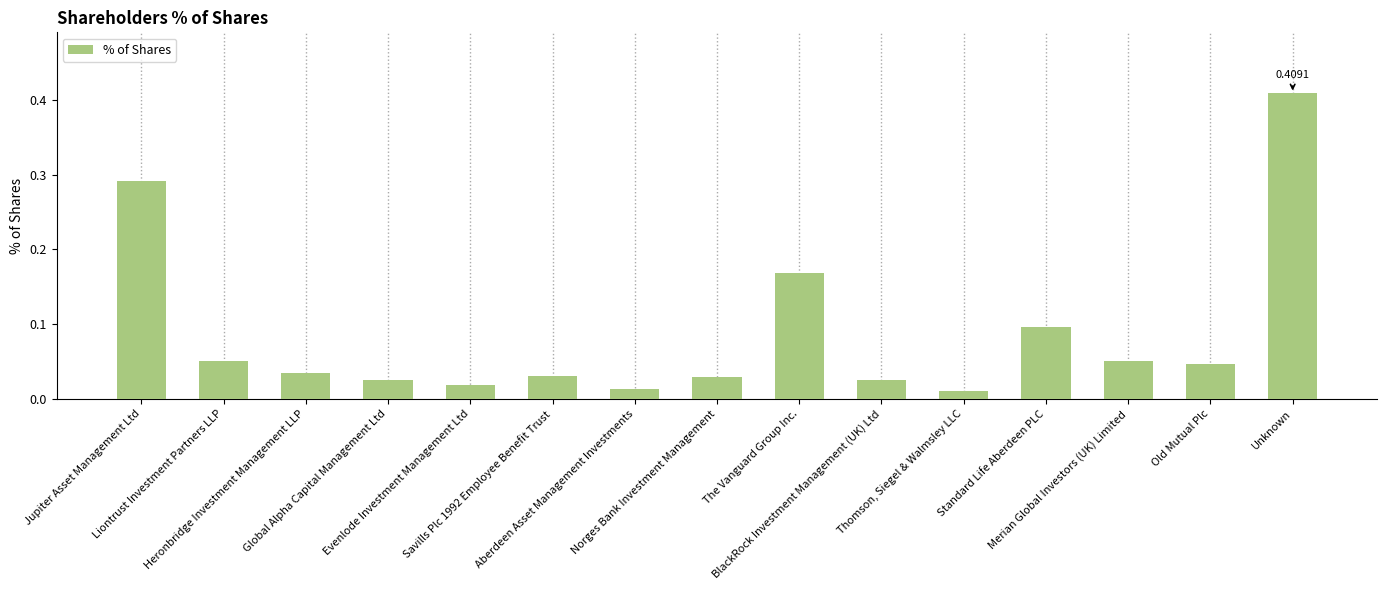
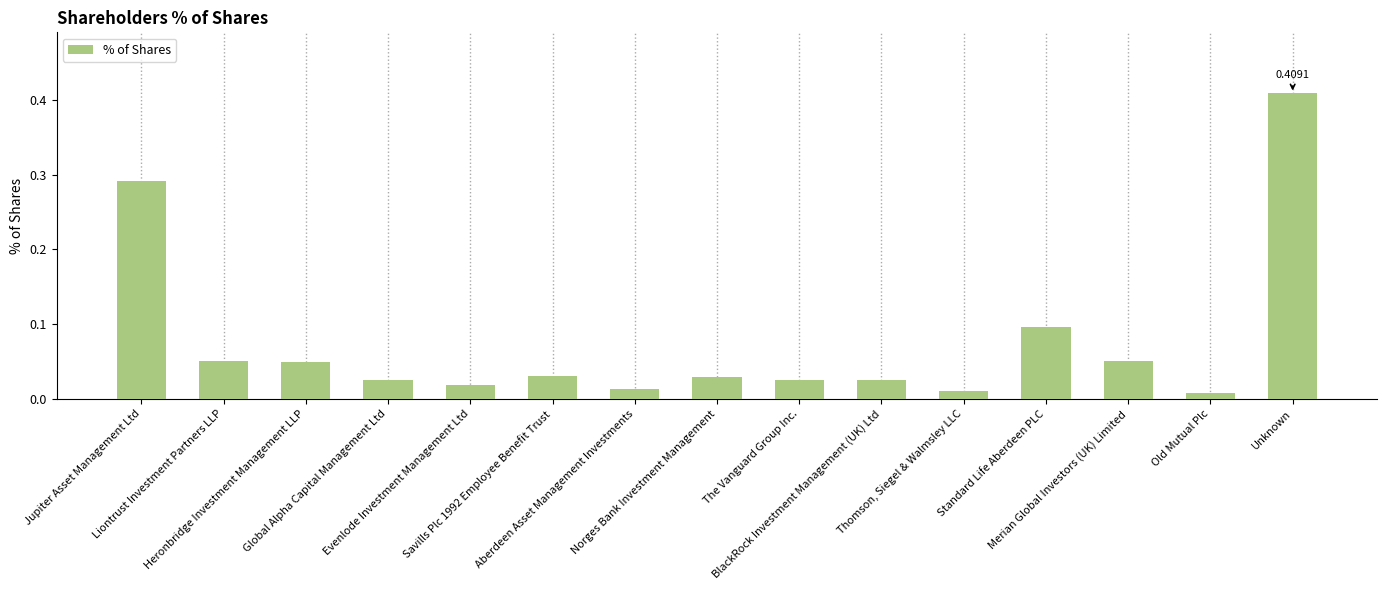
Heronbridge Investment Management LLP: 0.03 -> 0.05
The Vanguard Group Inc.: 0.17 -> 0.03
Old Mutual Plc: 0.05 -> 0.01
